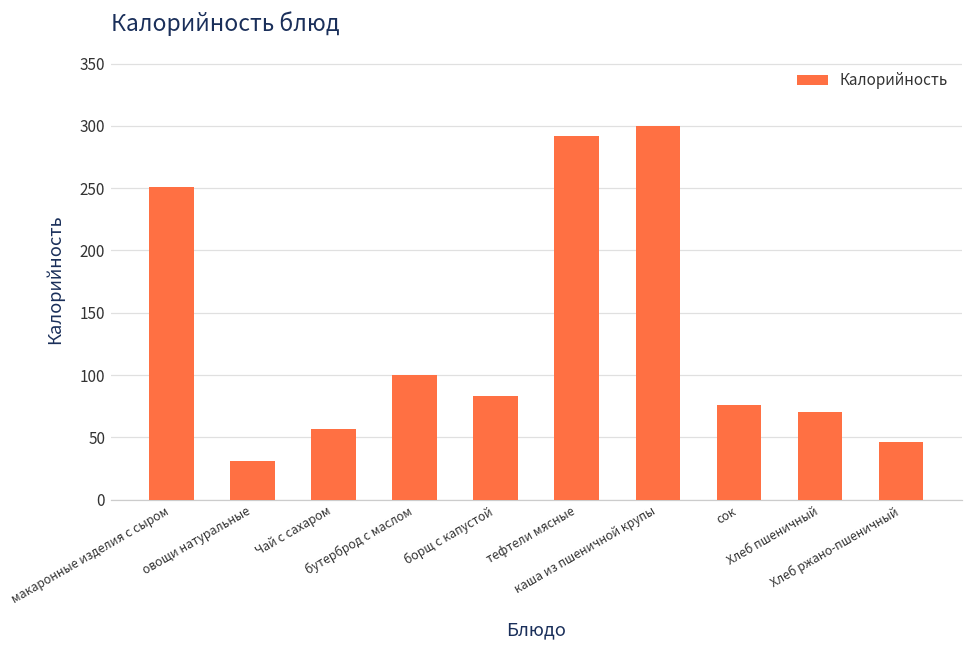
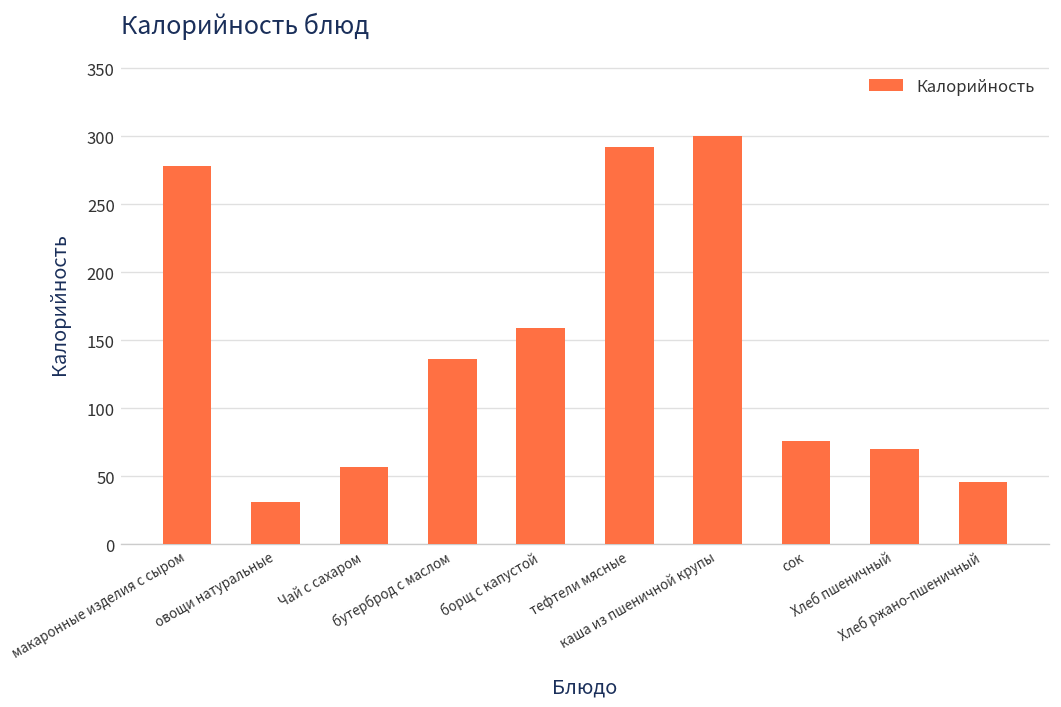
макаронные изделия с сыром: 251 -> 278
бутерброд с маслом: 100 -> 136
борщ с капустой: 83 -> 159
